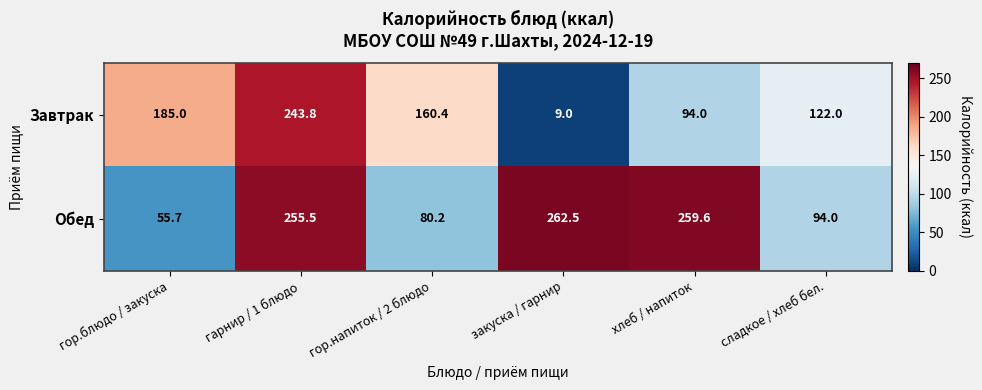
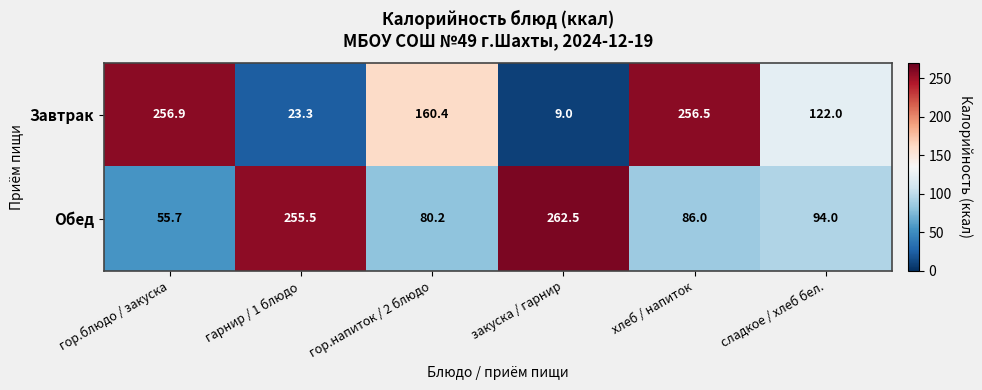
Завтрак, гор.блюдо / закуска: 185.0 -> 256.9
Завтрак, гарнир / 1 блюдо: 243.8 -> 23.3
Завтрак, хлеб / напиток: 94.0 -> 256.5
Обед, хлеб / напиток: 259.6 -> 86.0
